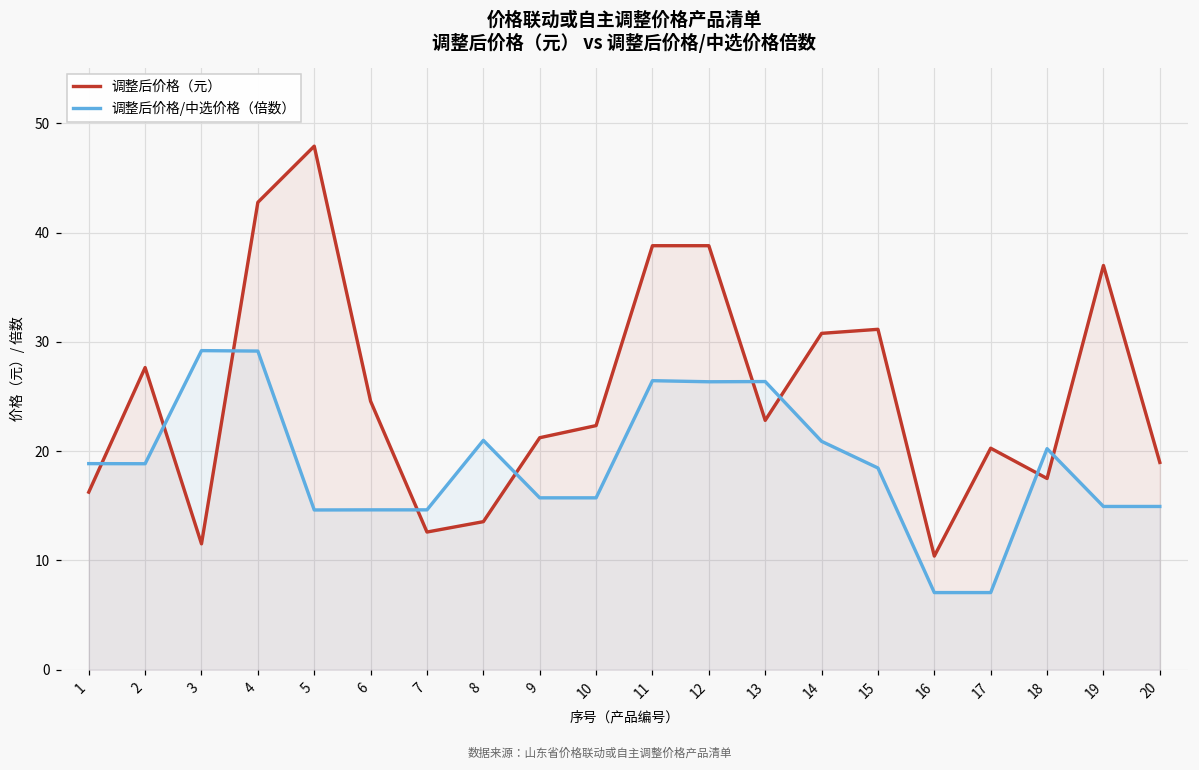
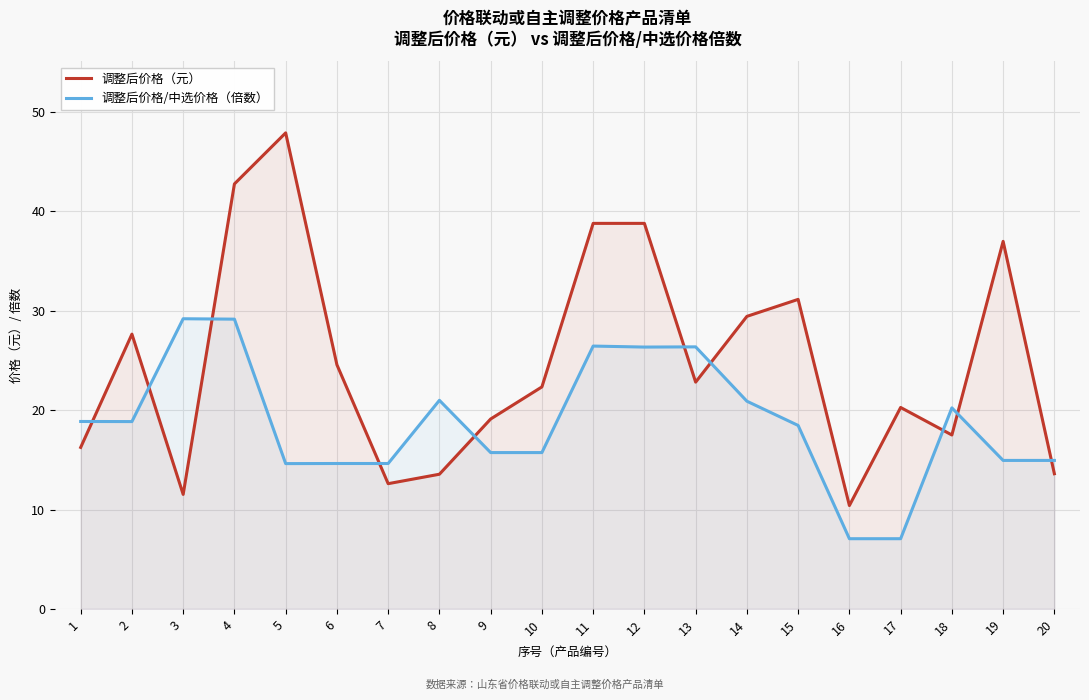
调整后价格（元）, 9: 21 -> 19
调整后价格（元）, 14: 31 -> 29
调整后价格（元）, 20: 19 -> 14
